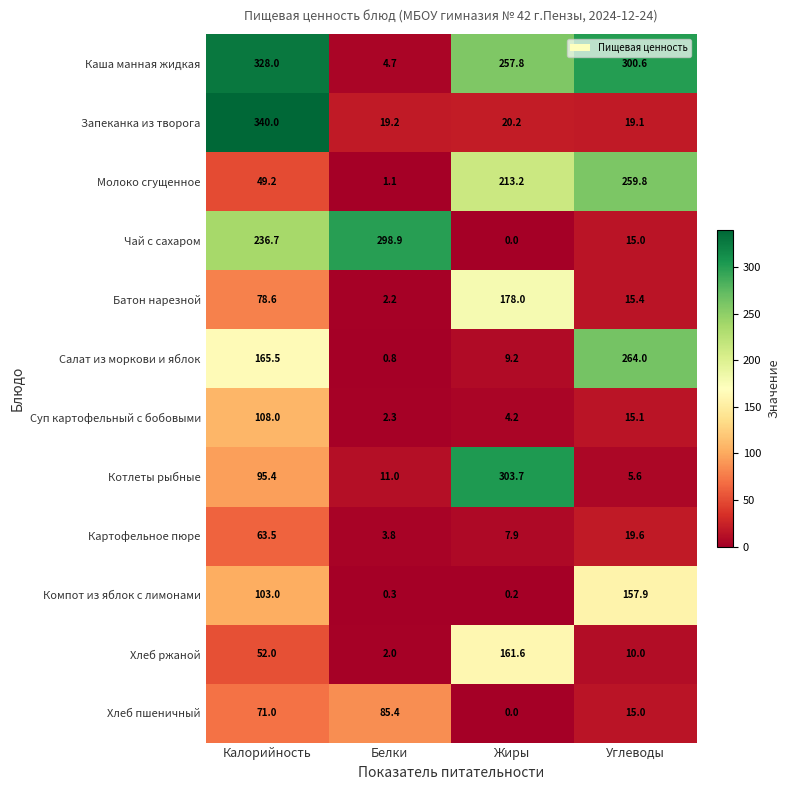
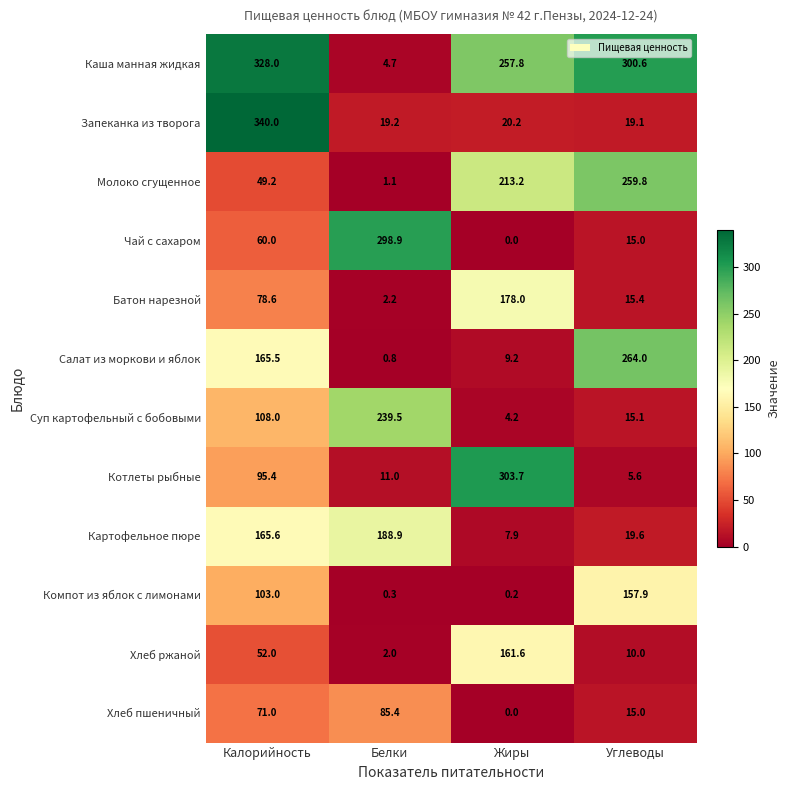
Чай с сахаром, Калорийность: 236.7 -> 60.0
Суп картофельный с бобовыми, Белки: 2.3 -> 239.5
Картофельное пюре, Калорийность: 63.5 -> 165.6
Картофельное пюре, Белки: 3.8 -> 188.9
